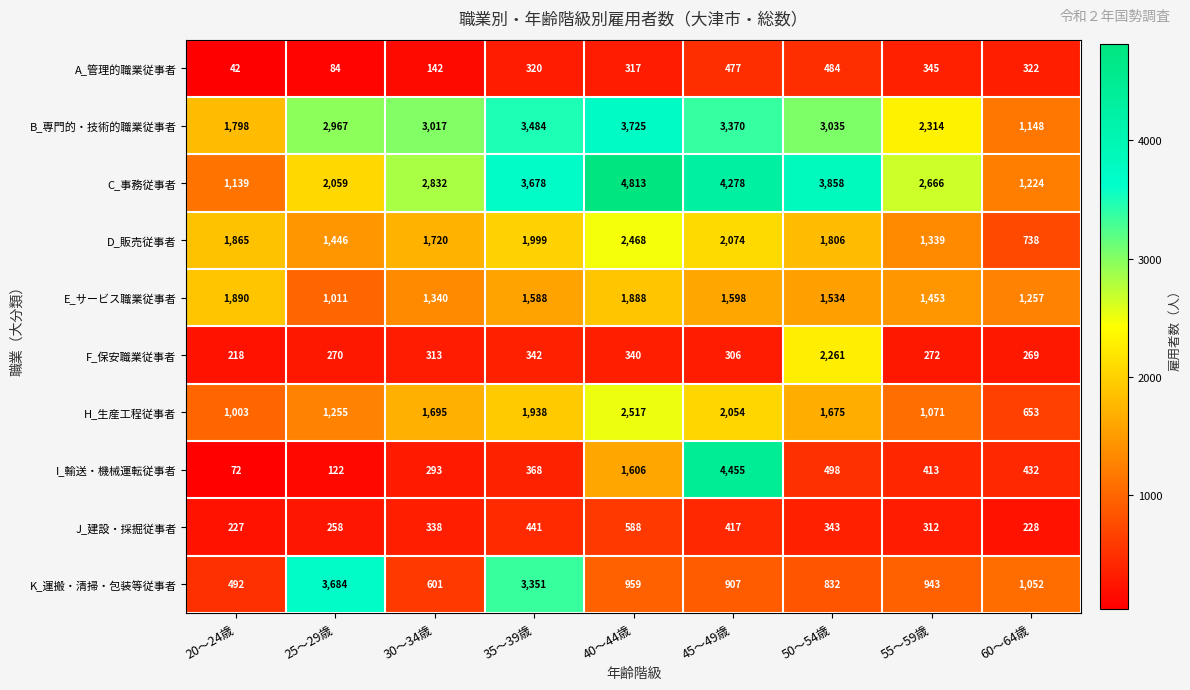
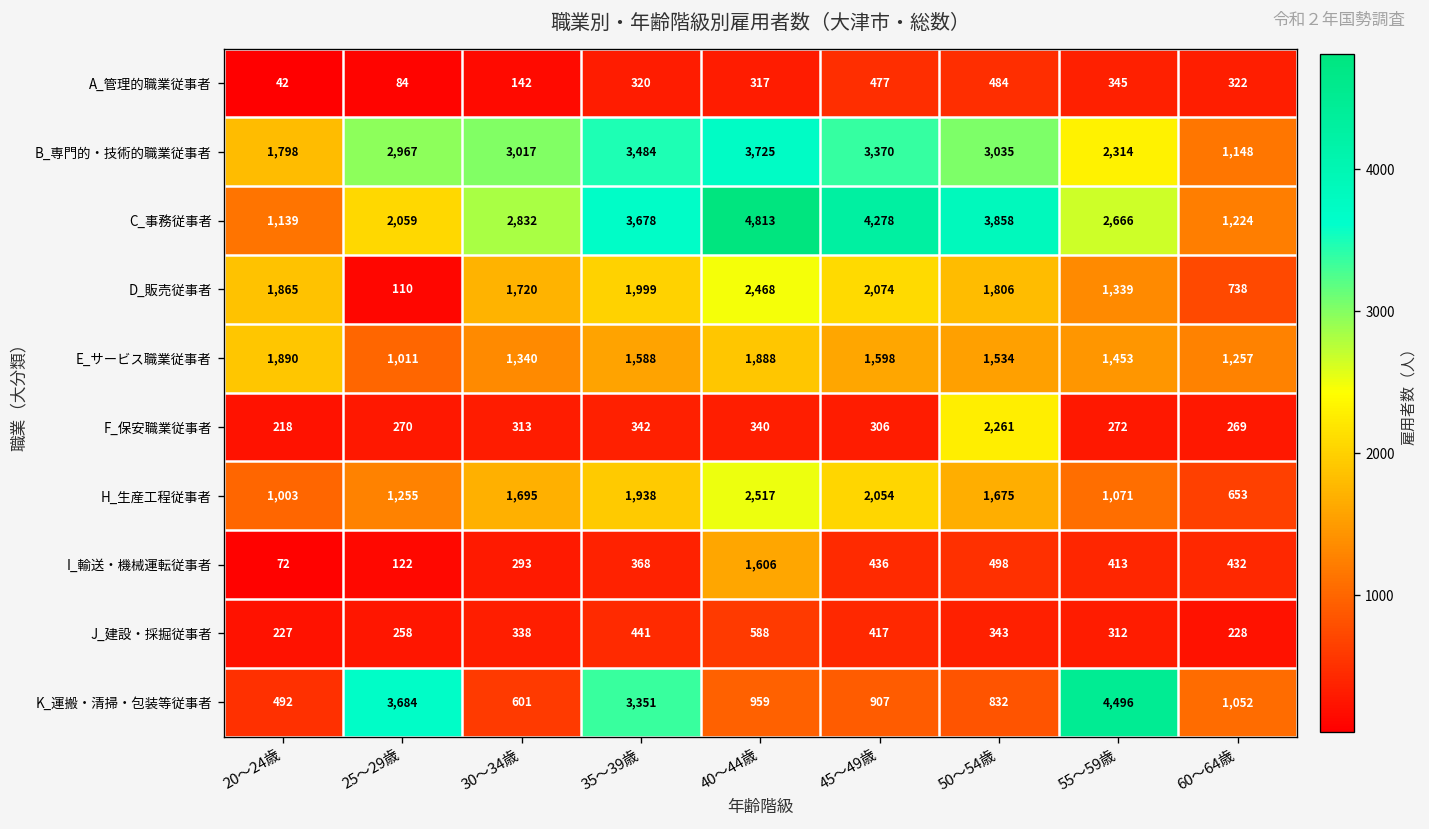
D_販売従事者, 25～29歳: 1,446 -> 110
I_輸送・機械運転従事者, 45～49歳: 4,455 -> 436
K_運搬・清掃・包装等従事者, 55～59歳: 943 -> 4,496
